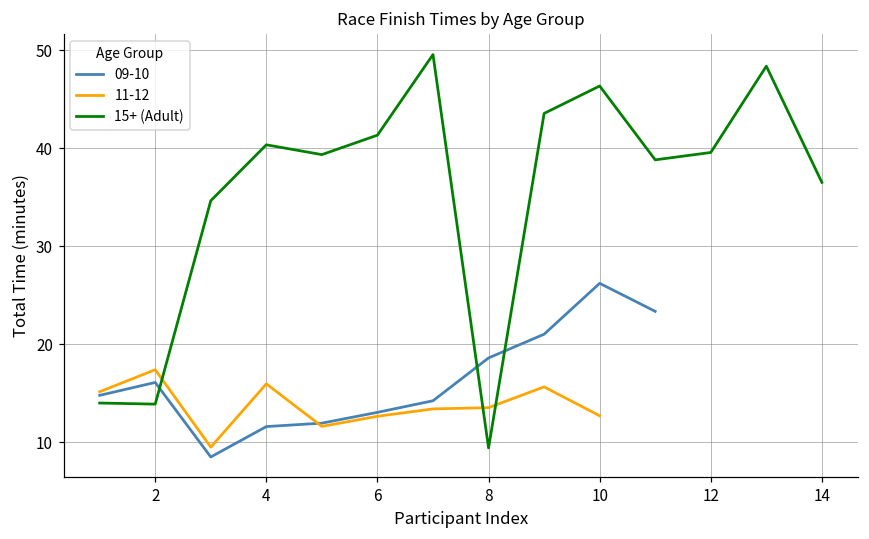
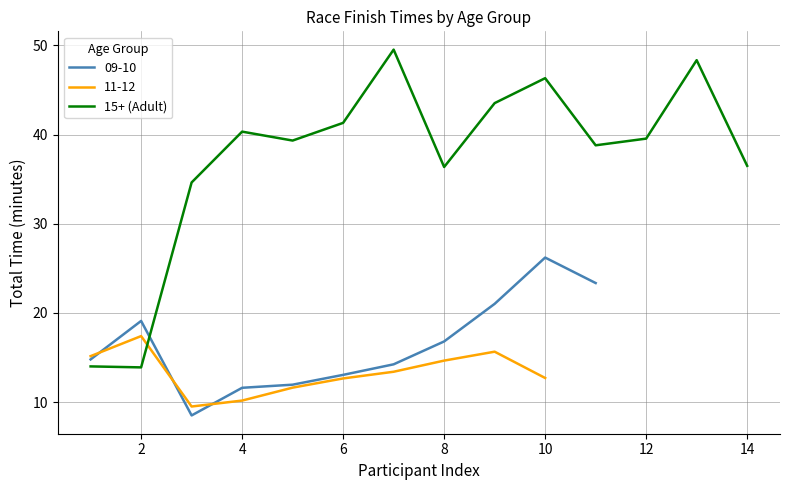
09-10, 2: 16 -> 19
11-12, 4: 16 -> 10
09-10, 8: 19 -> 17
11-12, 8: 14 -> 15
15+ (Adult), 8: 9 -> 36
